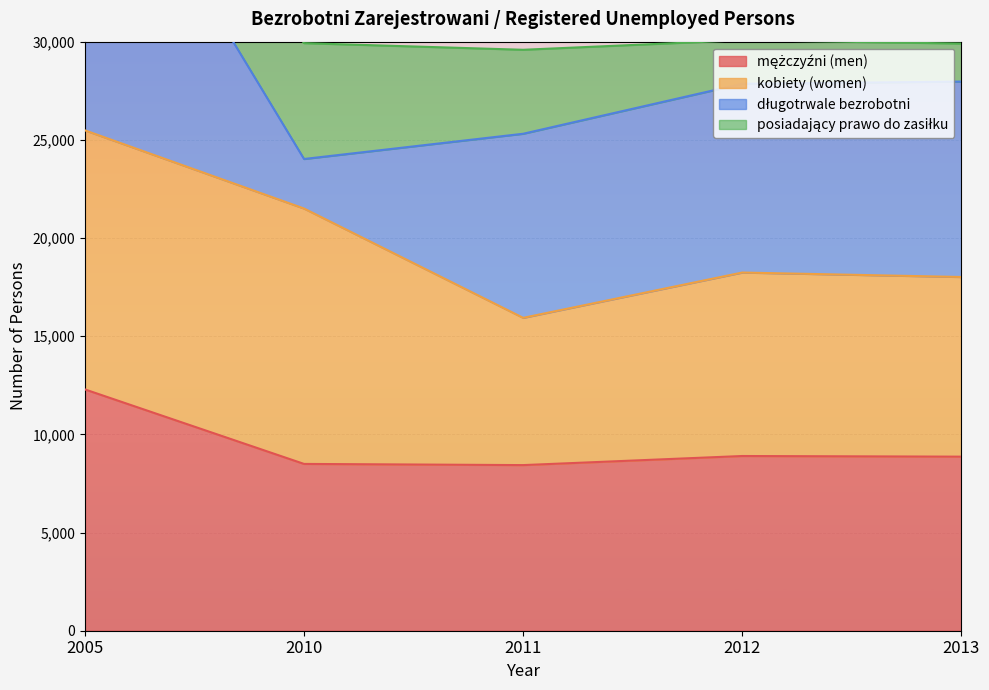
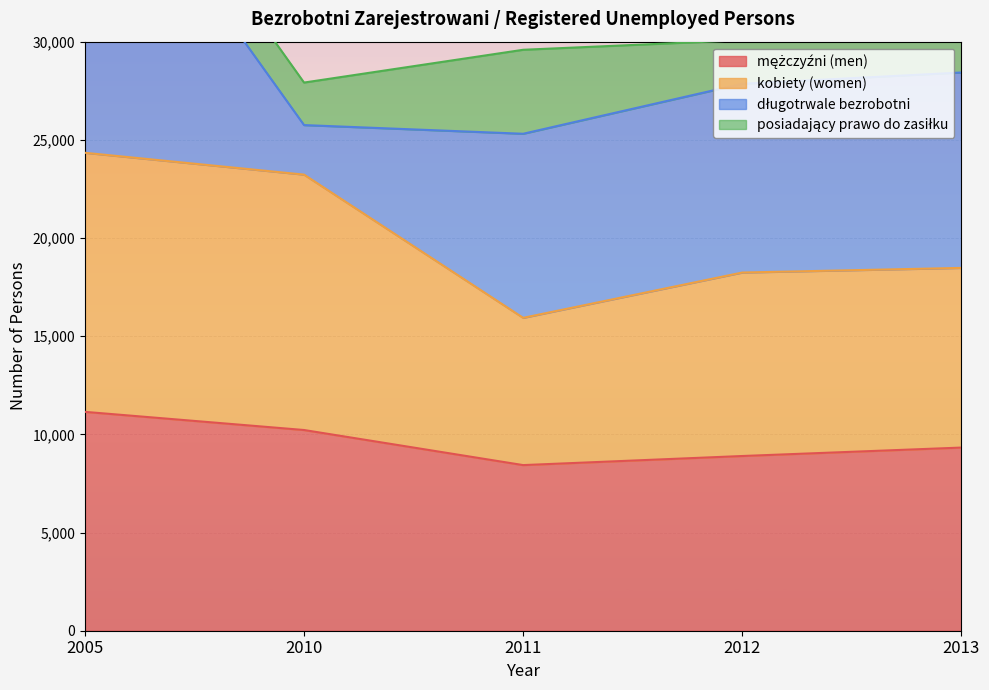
mężczyźni (men), 2005: 12,300 -> 11,100
mężczyźni (men), 2010: 8,500 -> 10,200
posiadający prawo do zasiłku, 2010: 5,900 -> 2,200
mężczyźni (men), 2013: 8,900 -> 9,300
